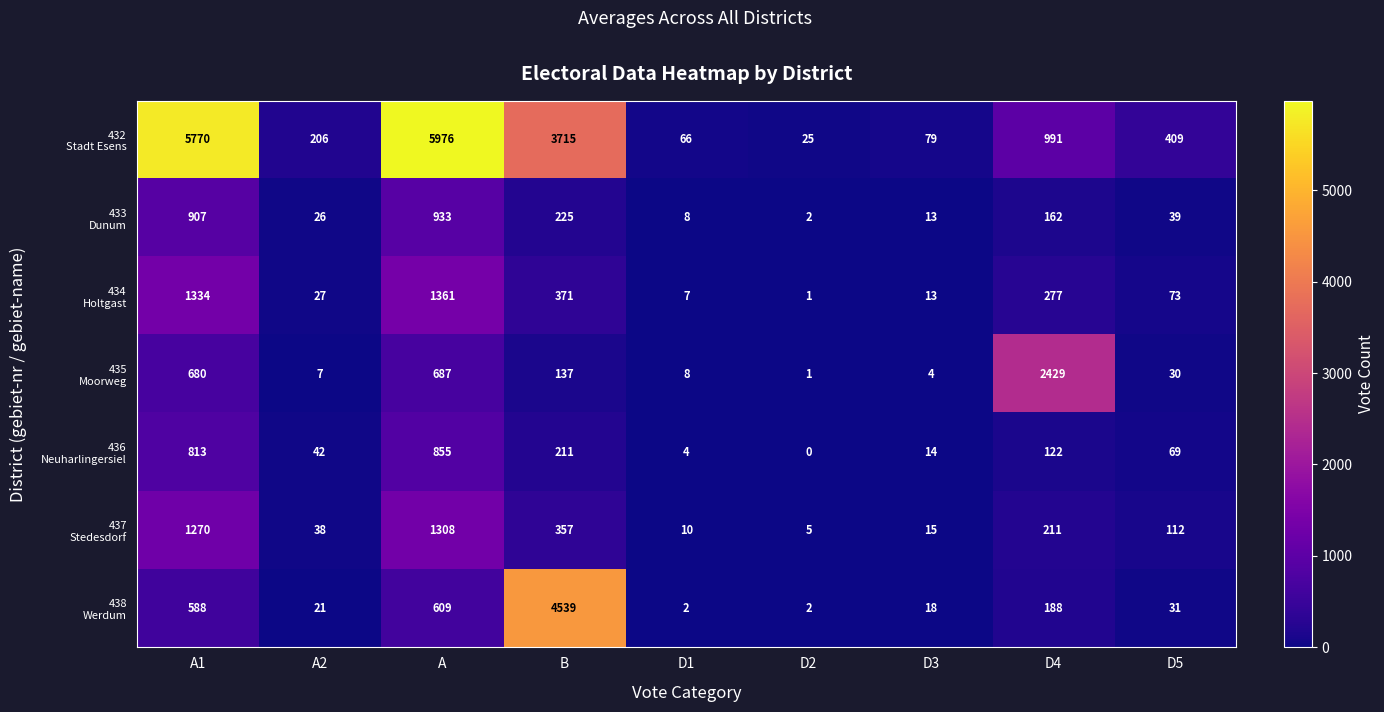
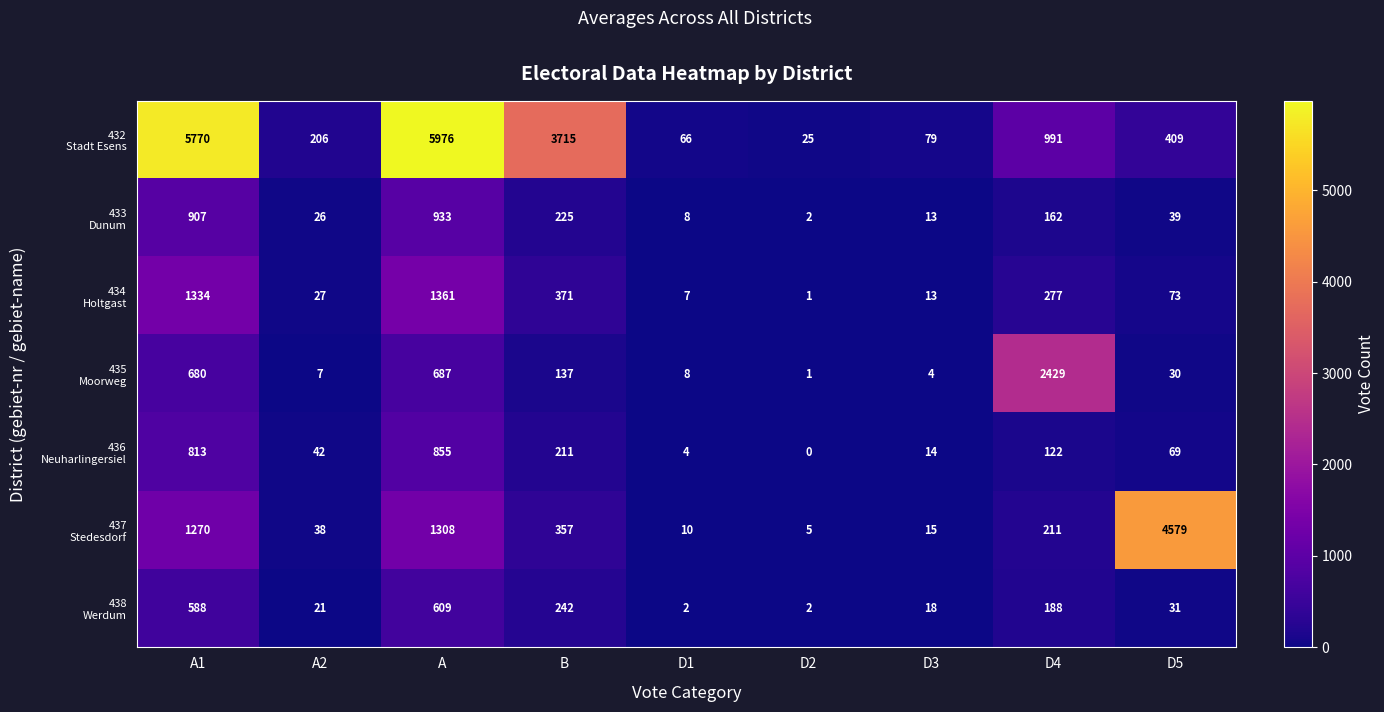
437 Stedesdorf, D5: 112 -> 4579
438 Werdum, B: 4539 -> 242
